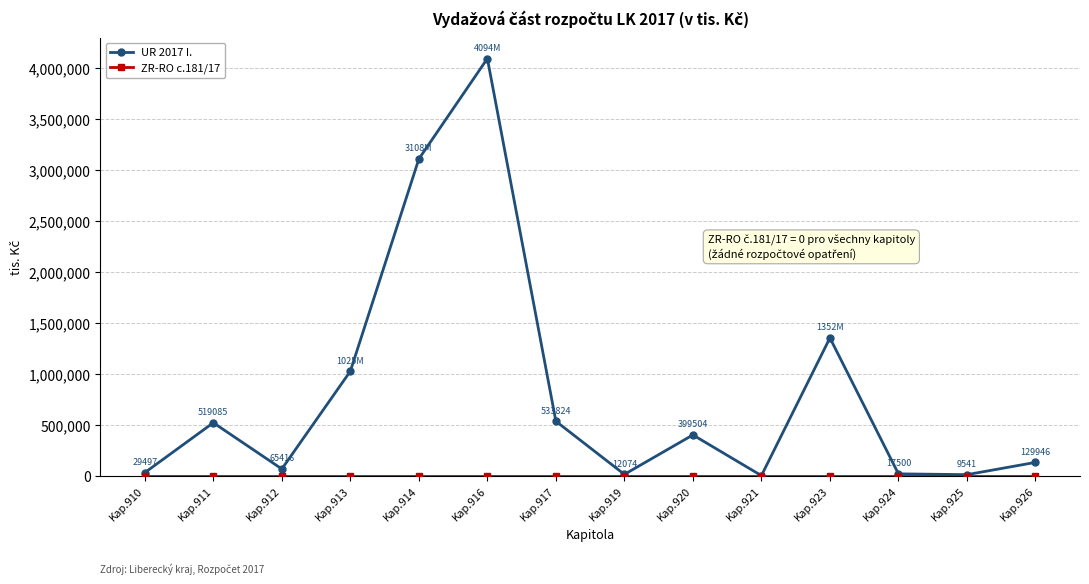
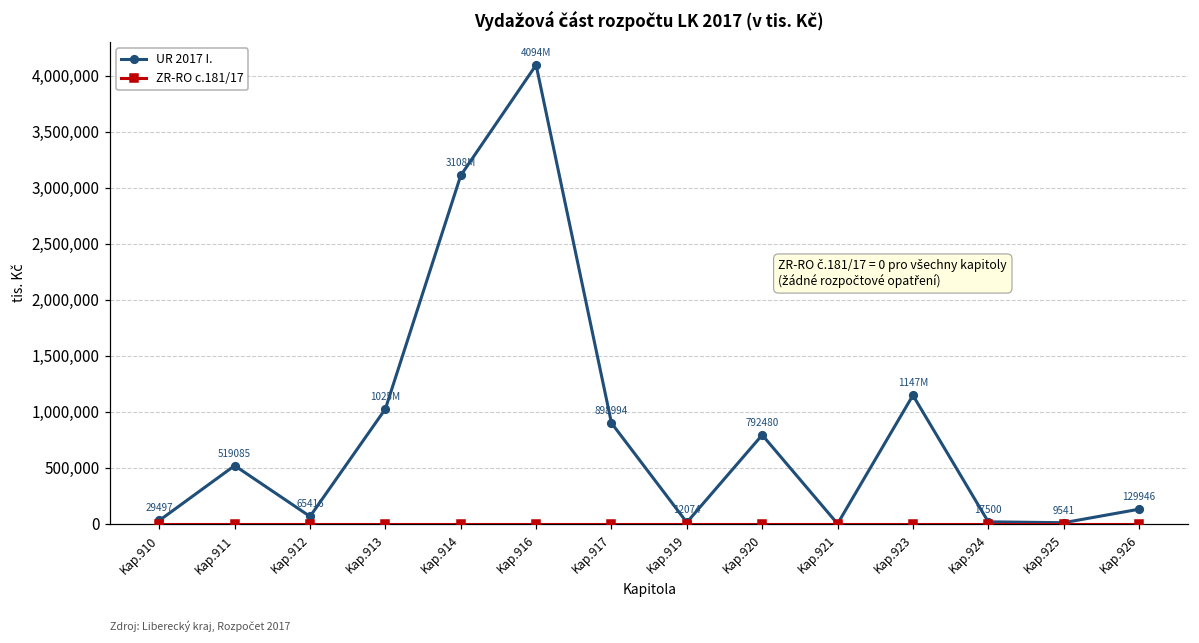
UR 2017 I., Kap.917: 533824 -> 898994
UR 2017 I., Kap.920: 399504 -> 792480
UR 2017 I., Kap.923: 1352M -> 1147M
